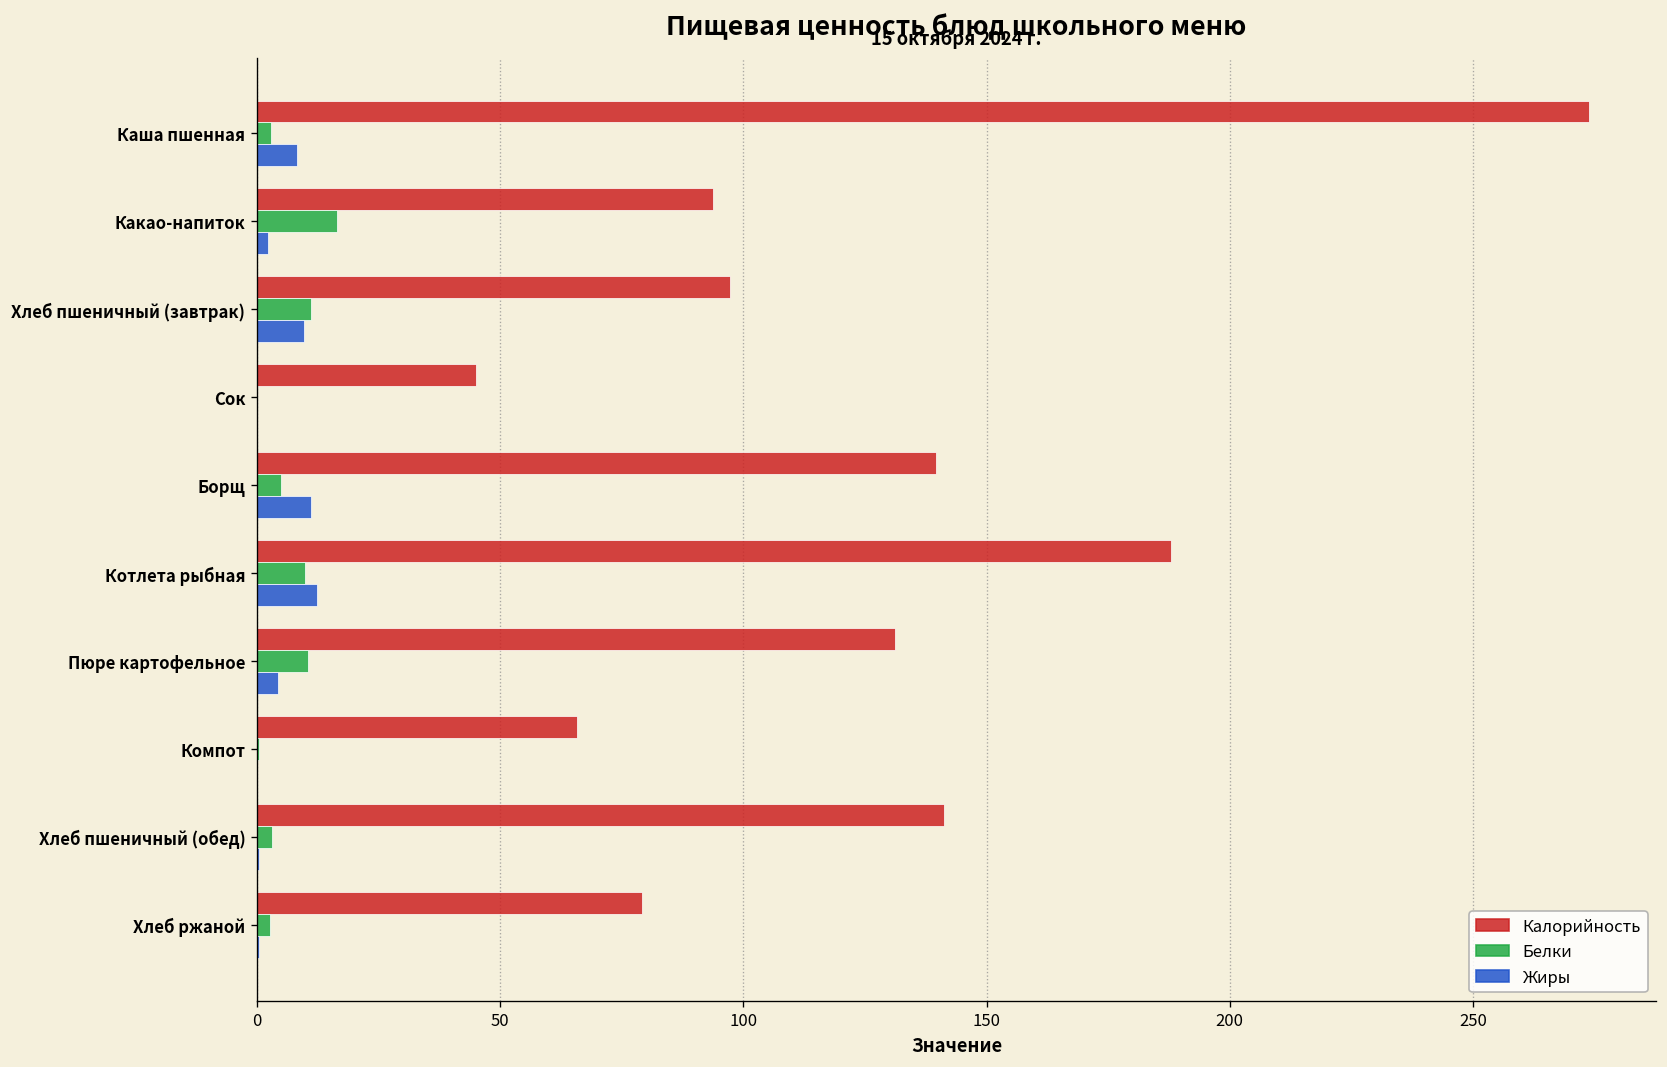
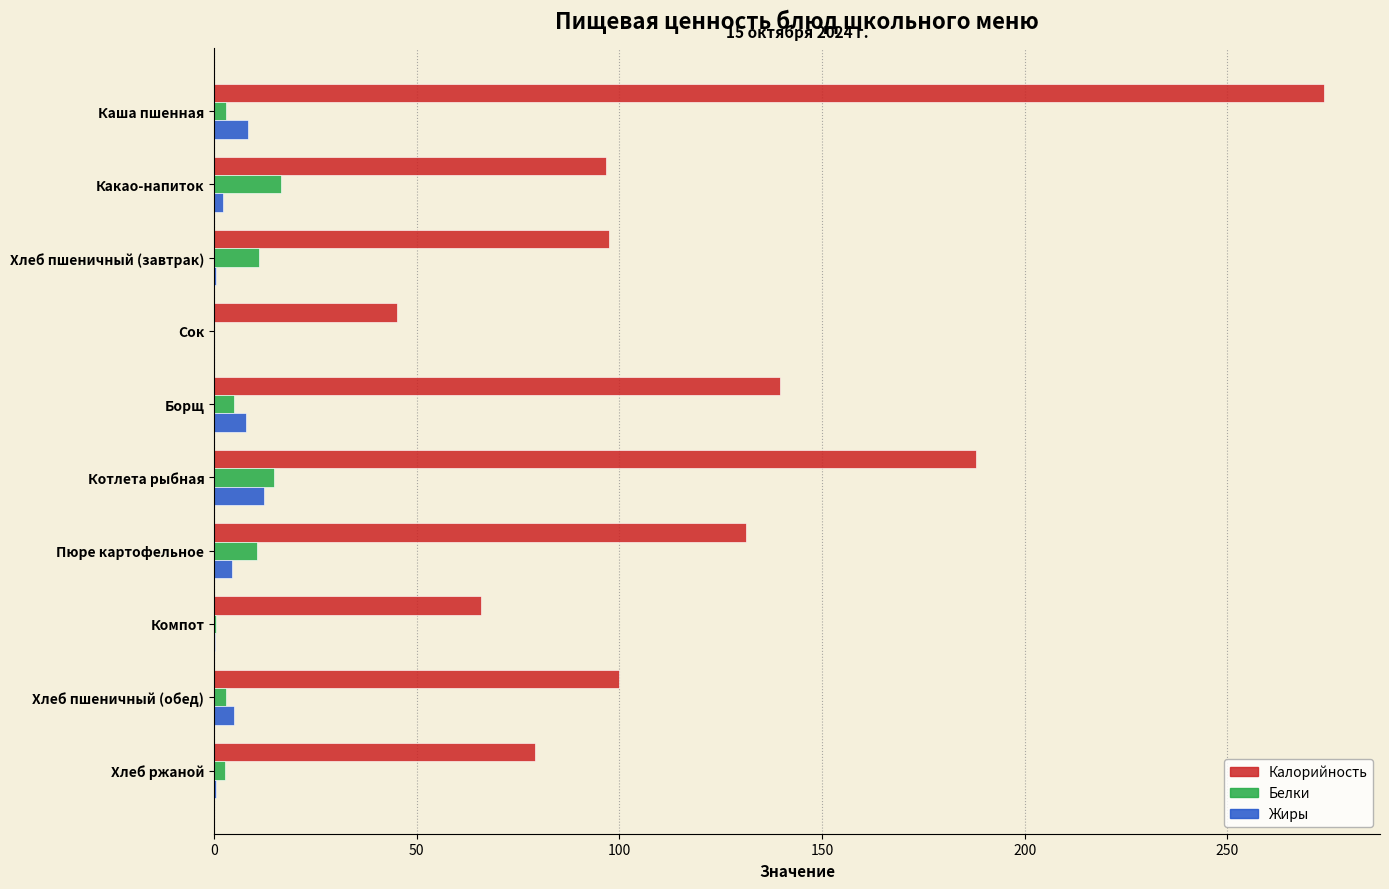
Калорийность, Какао-напиток: 94 -> 97
Жиры, Хлеб пшеничный (завтрак): 10 -> 0
Жиры, Борщ: 11 -> 8
Белки, Котлета рыбная: 10 -> 15
Калорийность, Хлеб пшеничный (обед): 141 -> 100
Жиры, Хлеб пшеничный (обед): 0 -> 5
